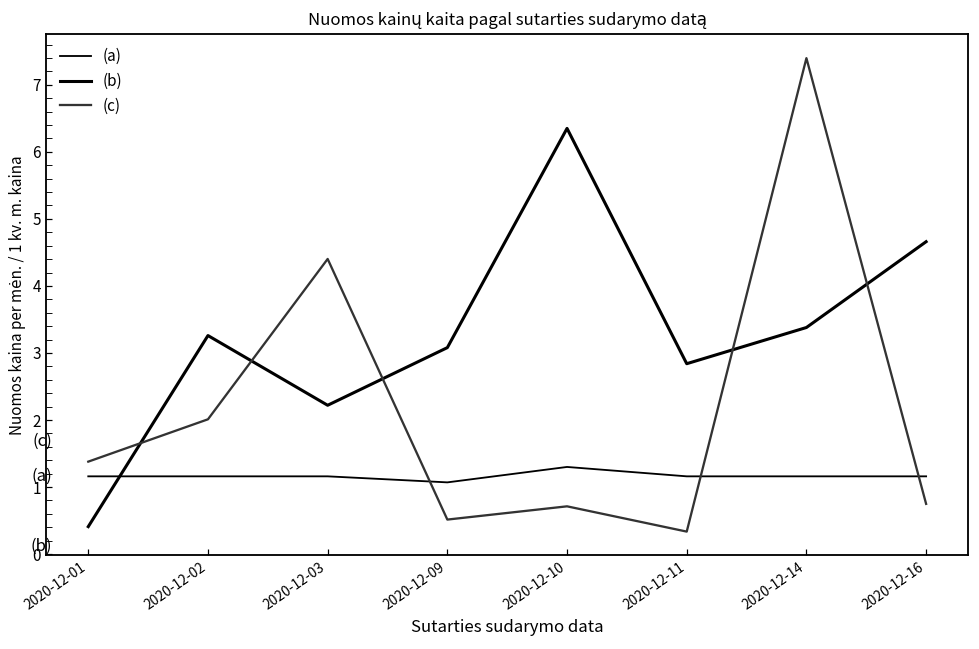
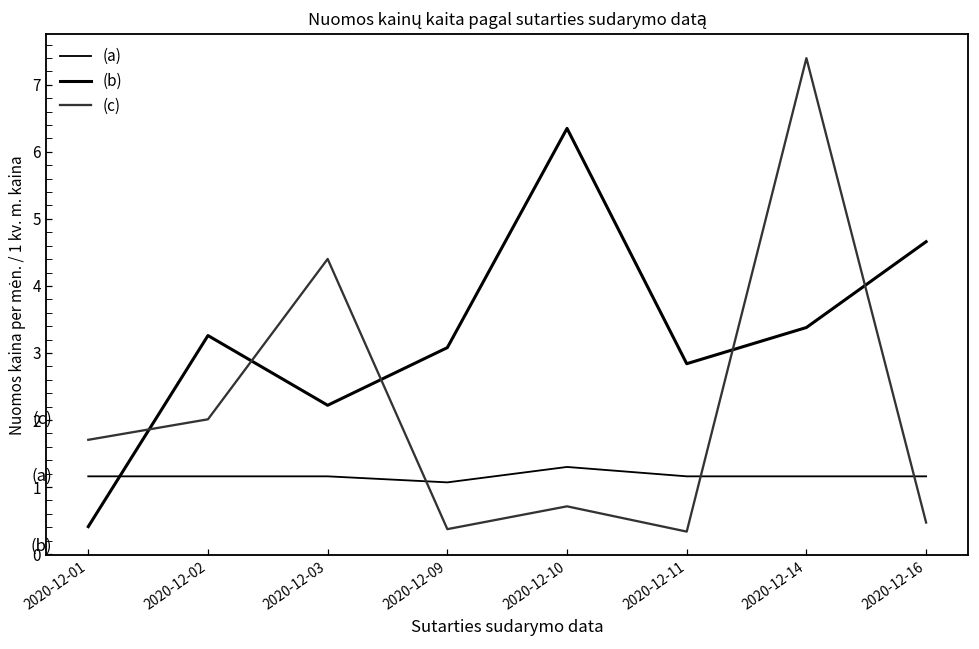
(c), 2020-12-01: 1.4 -> 1.7
(c), 2020-12-09: 0.5 -> 0.4
(c), 2020-12-16: 0.7 -> 0.5
